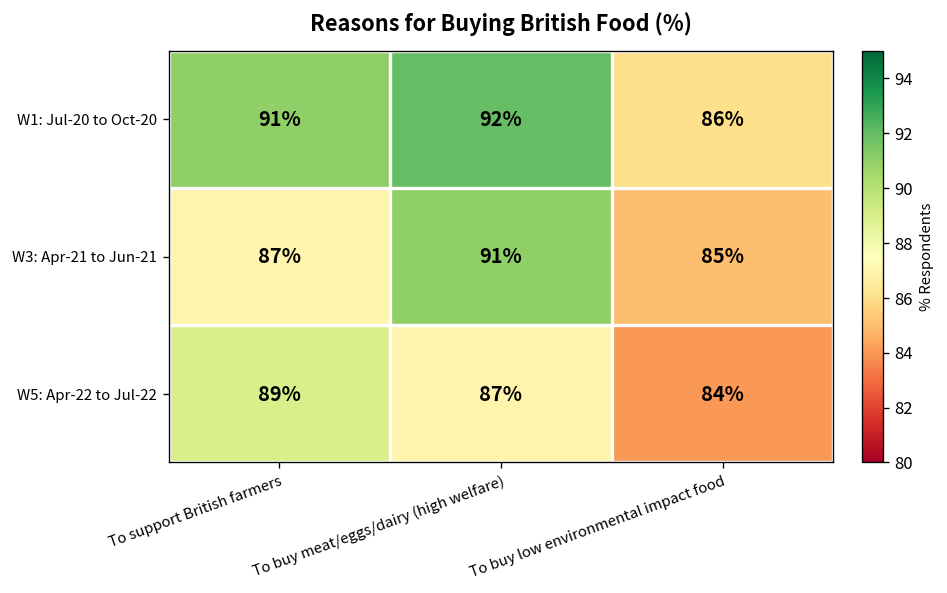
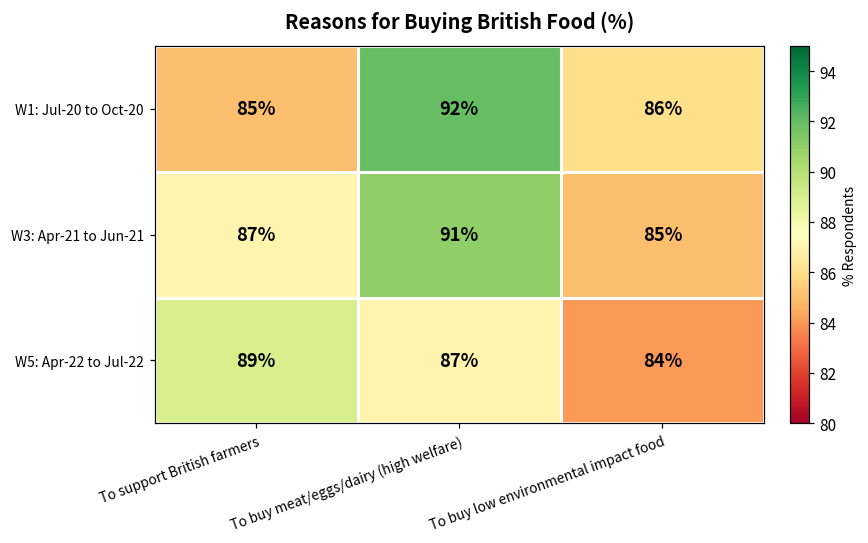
W1: Jul-20 to Oct-20, To support British farmers: 91% -> 85%
